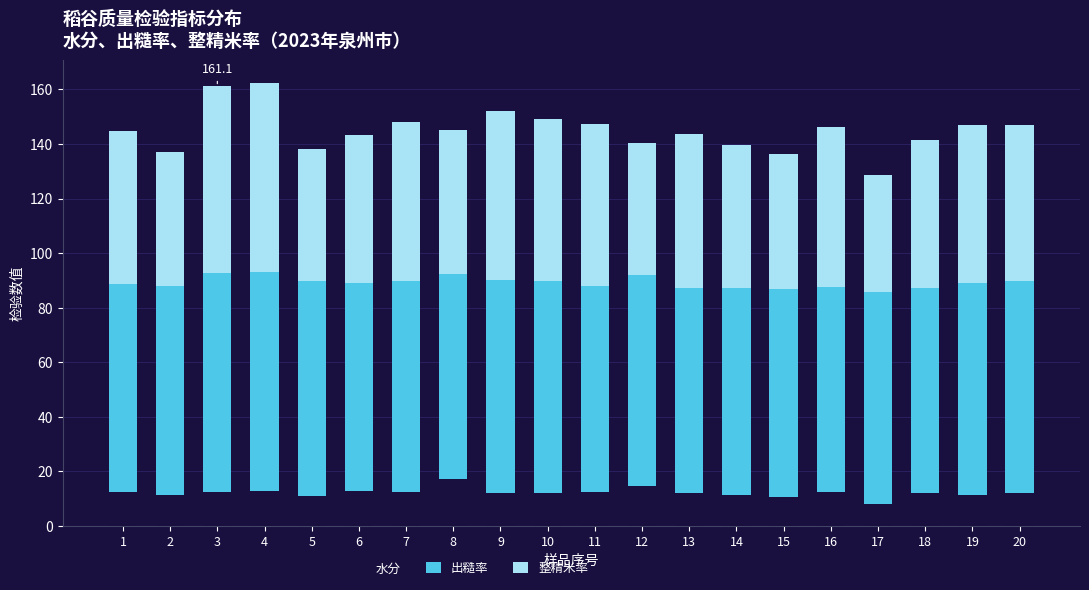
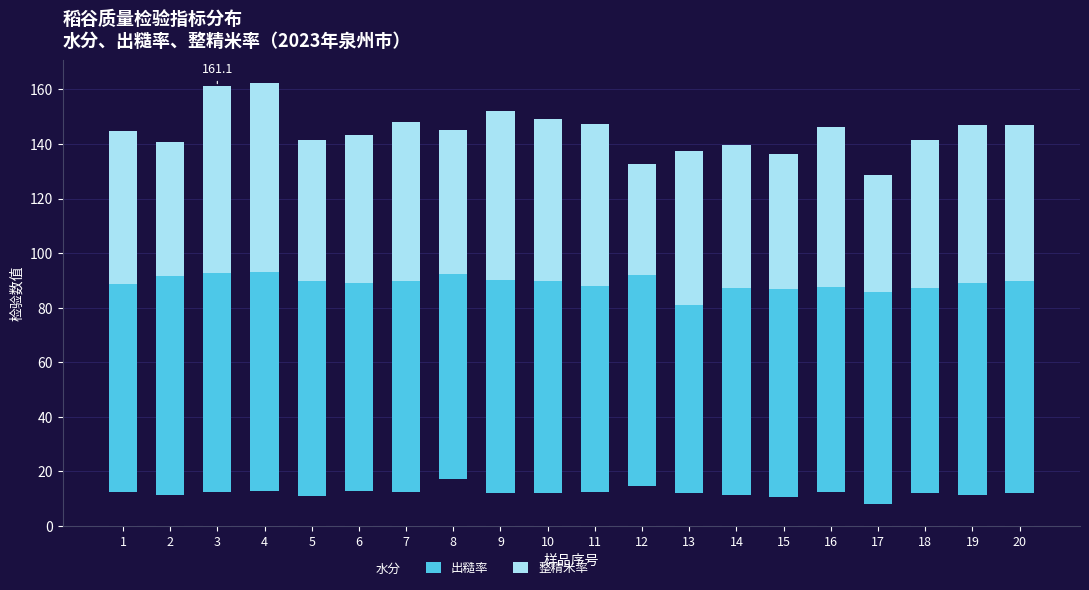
出糙率, 2: 77 -> 80
整精米率, 5: 49 -> 52
整精米率, 12: 48 -> 41
出糙率, 13: 75 -> 69
